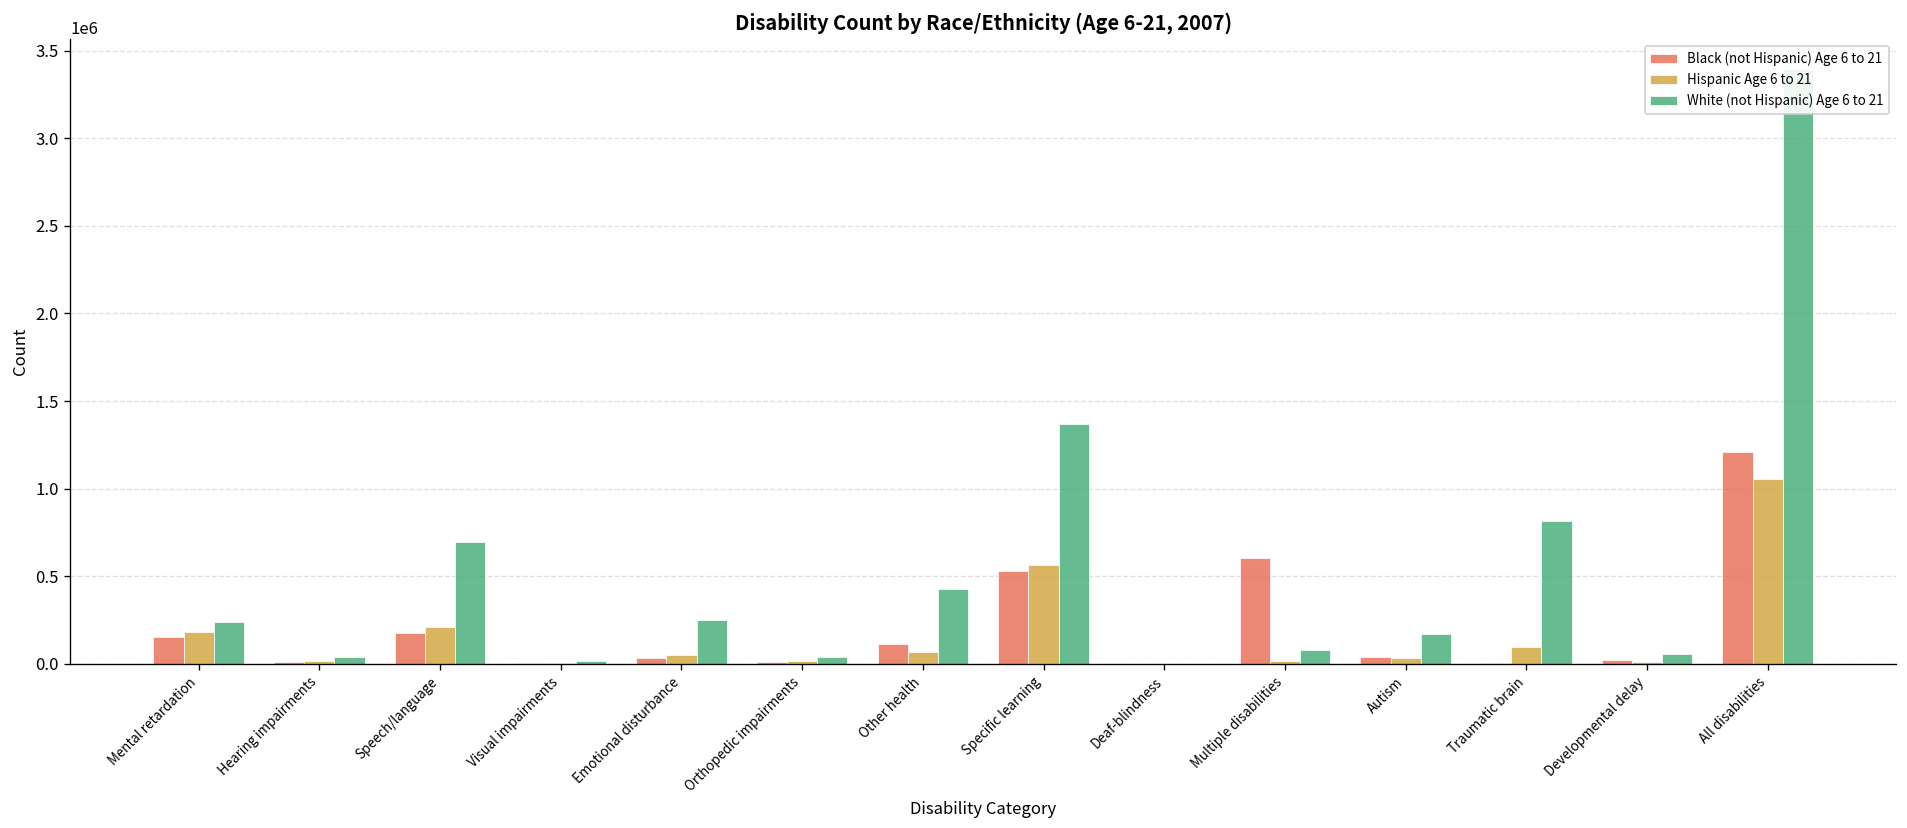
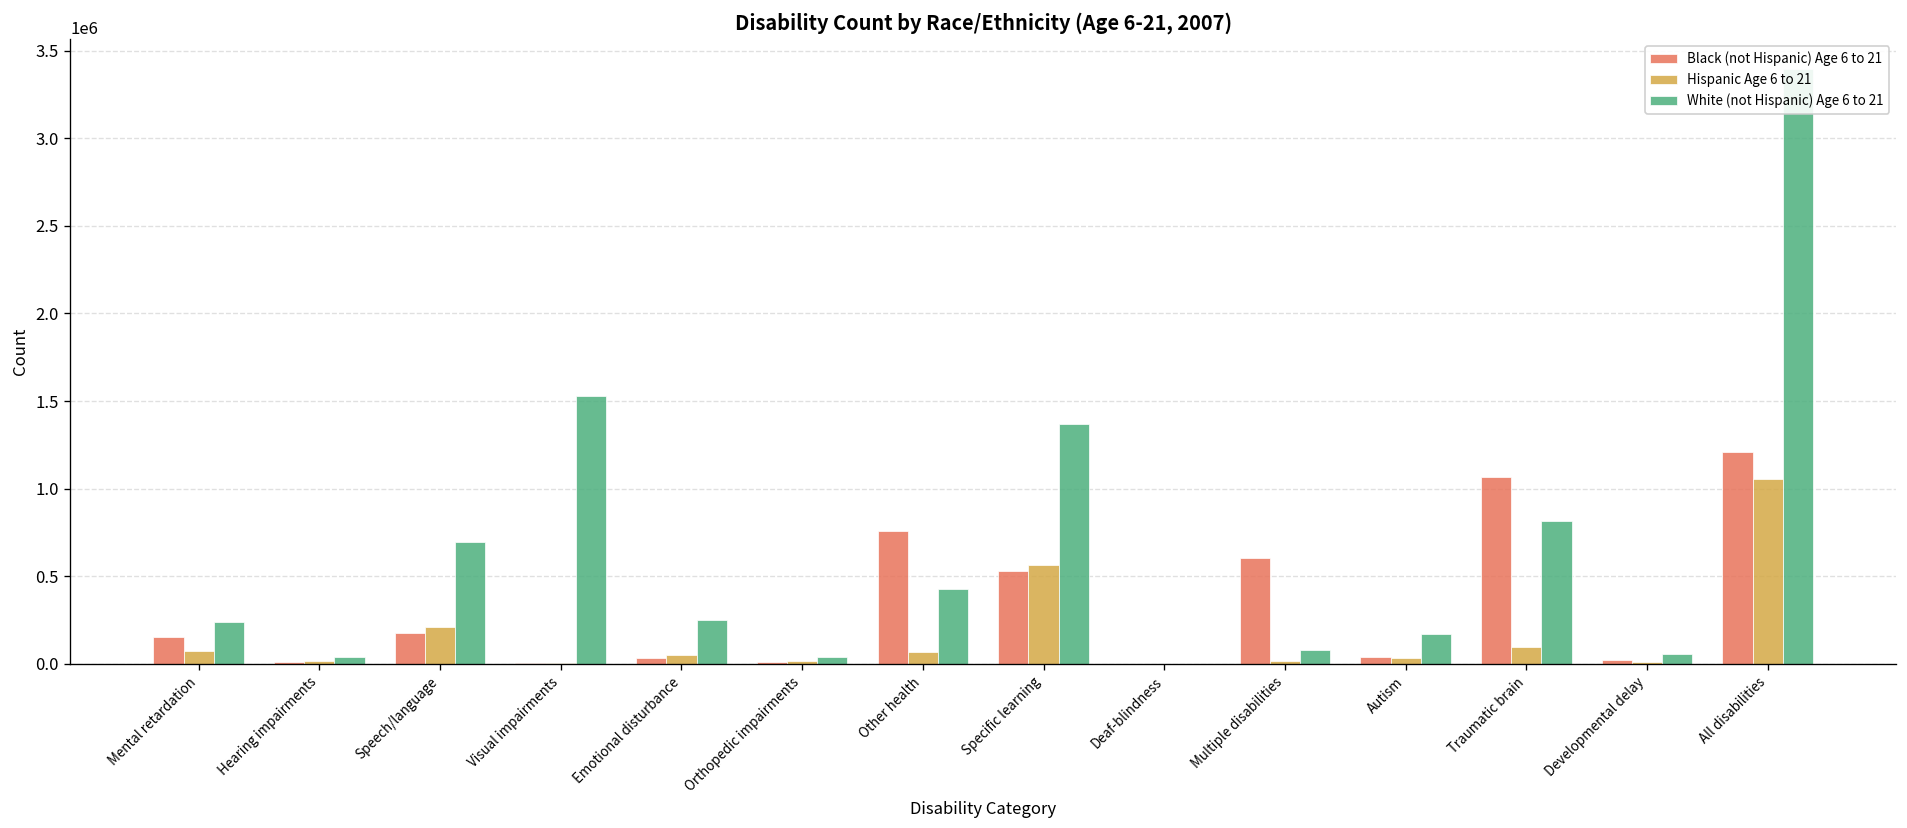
Hispanic Age 6 to 21, Mental retardation: 180000 -> 70000
White (not Hispanic) Age 6 to 21, Visual impairments: 20000 -> 1530000
Black (not Hispanic) Age 6 to 21, Other health: 110000 -> 760000
Black (not Hispanic) Age 6 to 21, Traumatic brain: 0 -> 1070000
